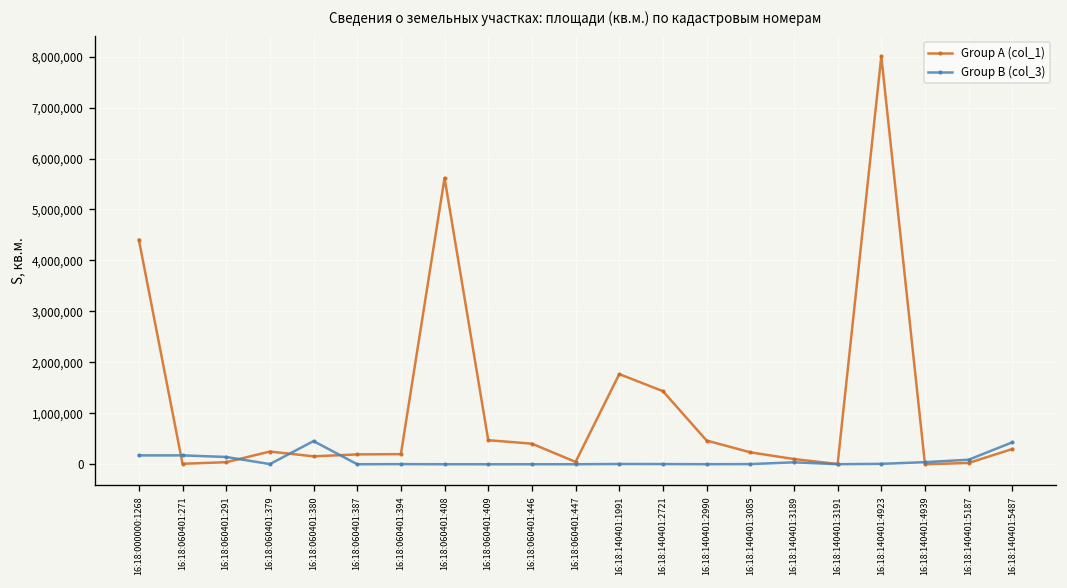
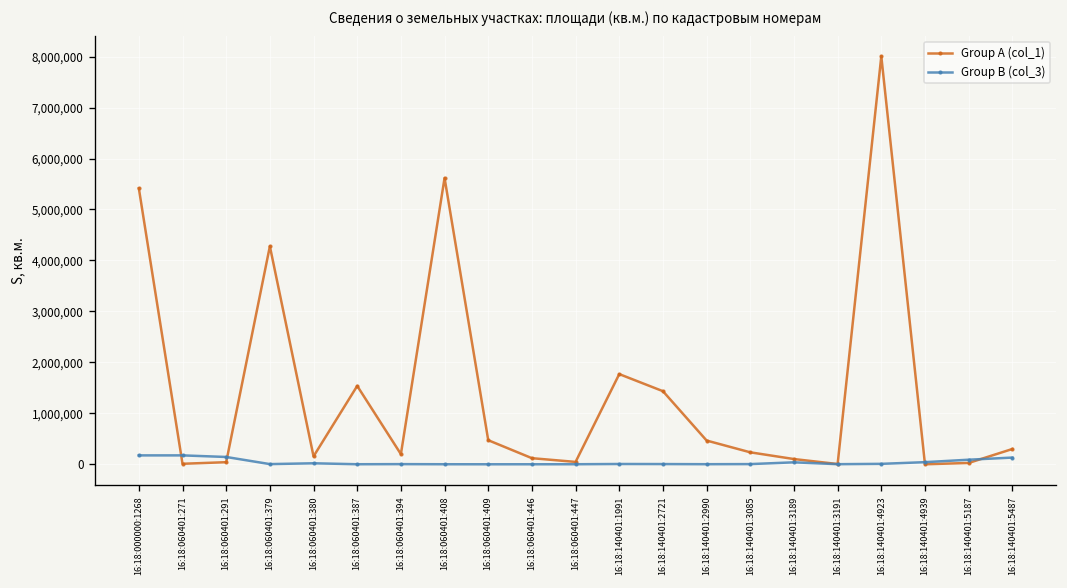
Group A (col_1), 16:18:000000:1268: 4,400,000 -> 5,400,000
Group A (col_1), 16:18:060401:379: 300,000 -> 4,300,000
Group B (col_3), 16:18:060401:380: 500,000 -> 0
Group A (col_1), 16:18:060401:387: 200,000 -> 1,500,000
Group A (col_1), 16:18:060401:446: 400,000 -> 100,000
Group B (col_3), 16:18:140401:5487: 400,000 -> 100,000
